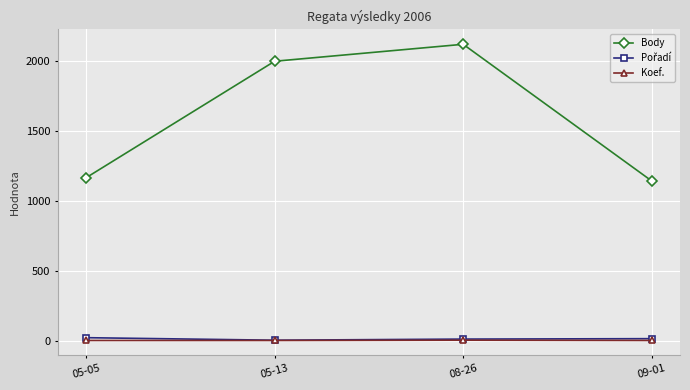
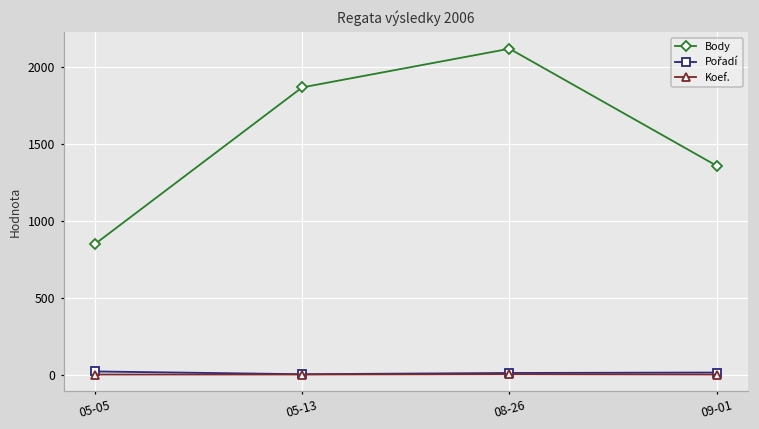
Body, 05-05: 1170 -> 850
Body, 05-13: 2000 -> 1870
Body, 09-01: 1140 -> 1360
